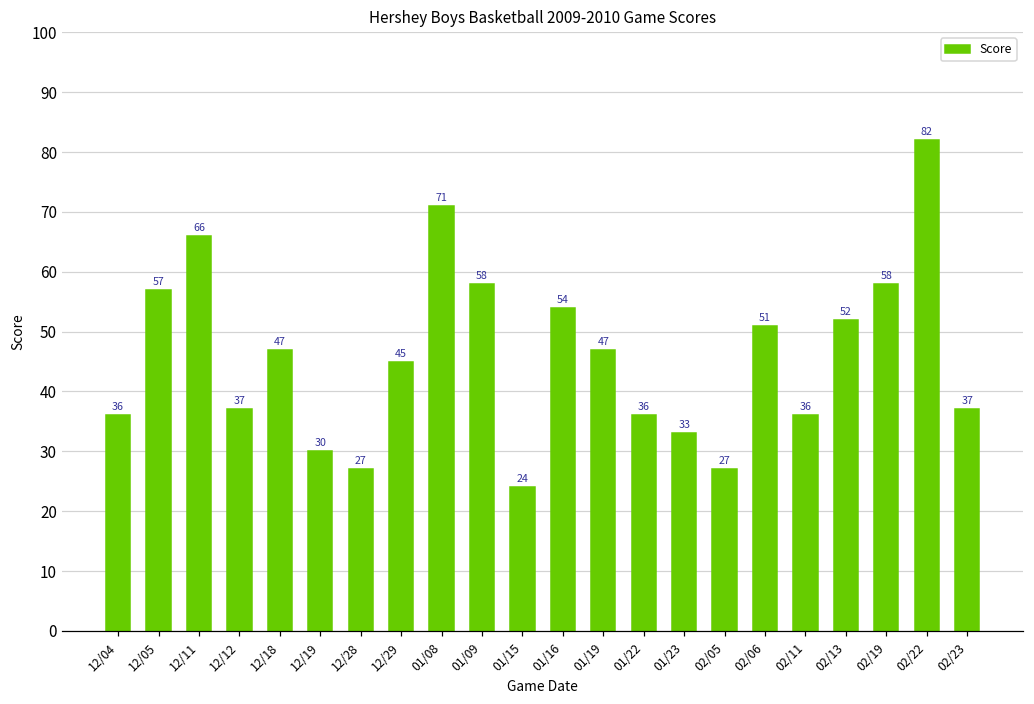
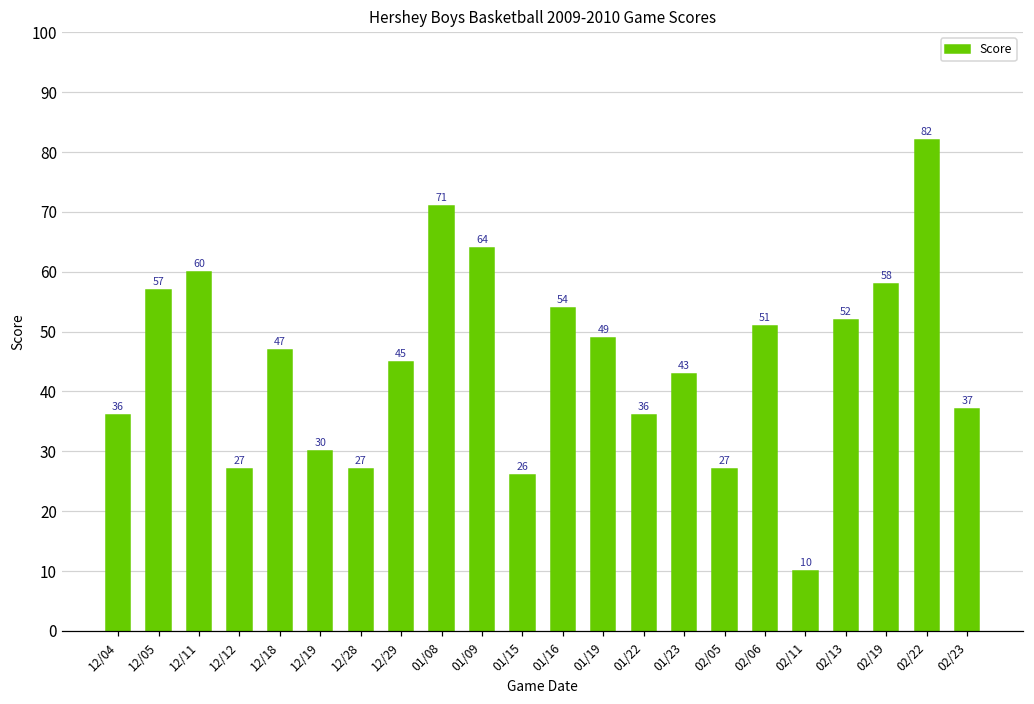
12/11: 66 -> 60
12/12: 37 -> 27
01/09: 58 -> 64
01/15: 24 -> 26
01/19: 47 -> 49
01/23: 33 -> 43
02/11: 36 -> 10
